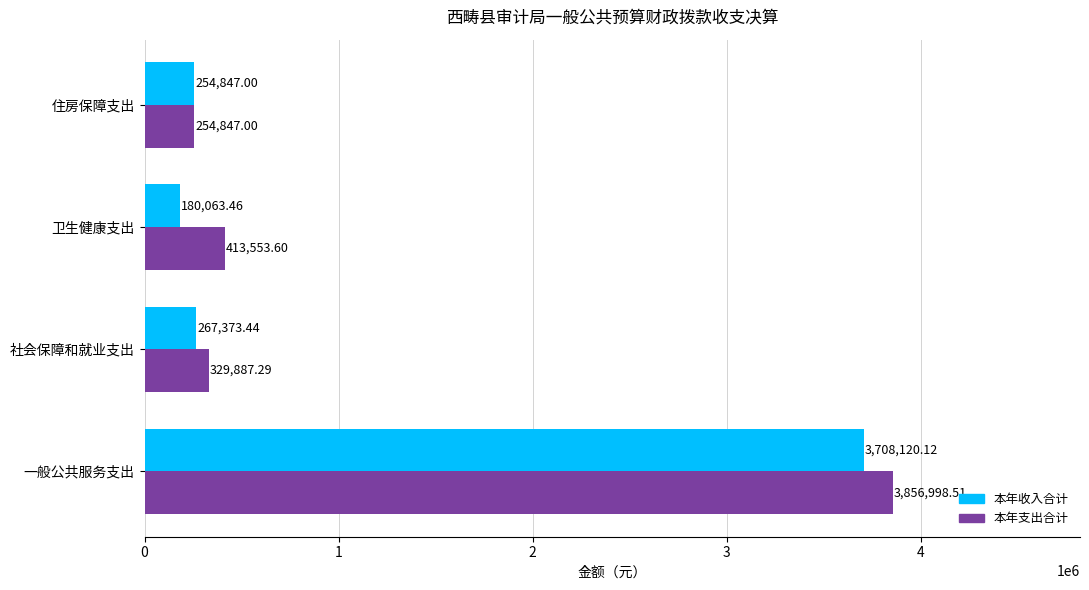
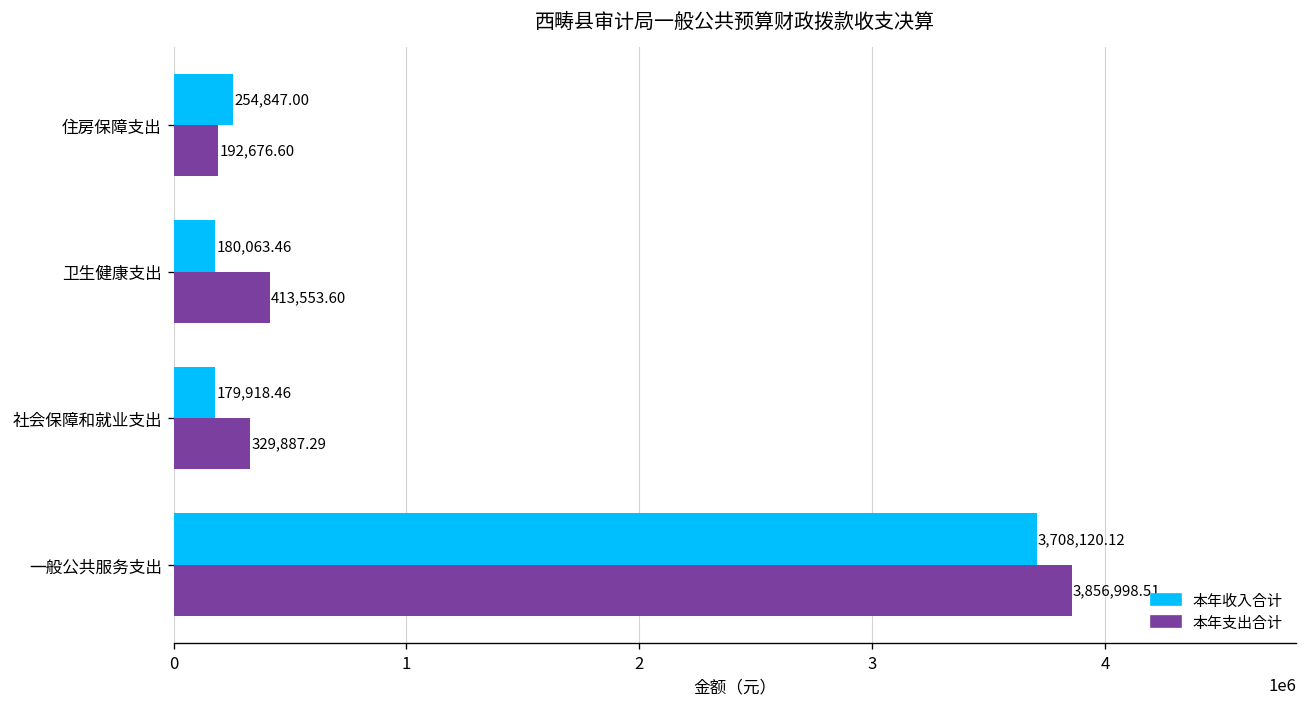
本年支出合计, 住房保障支出: 254,847.00 -> 192,676.60
本年收入合计, 社会保障和就业支出: 267,373.44 -> 179,918.46
